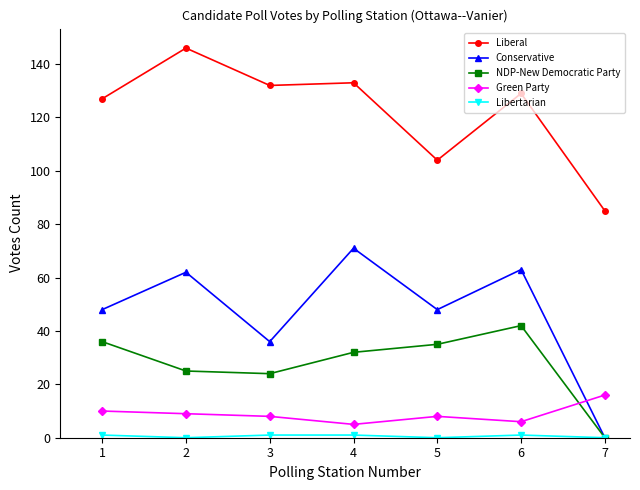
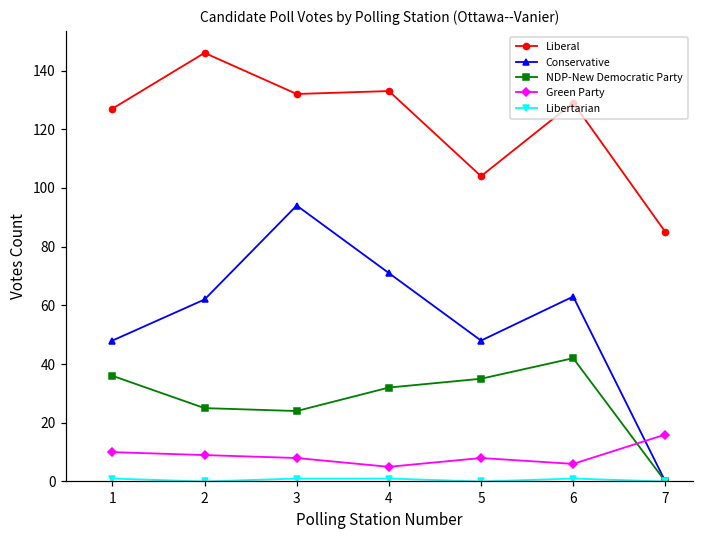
Conservative, 3: 36 -> 94
